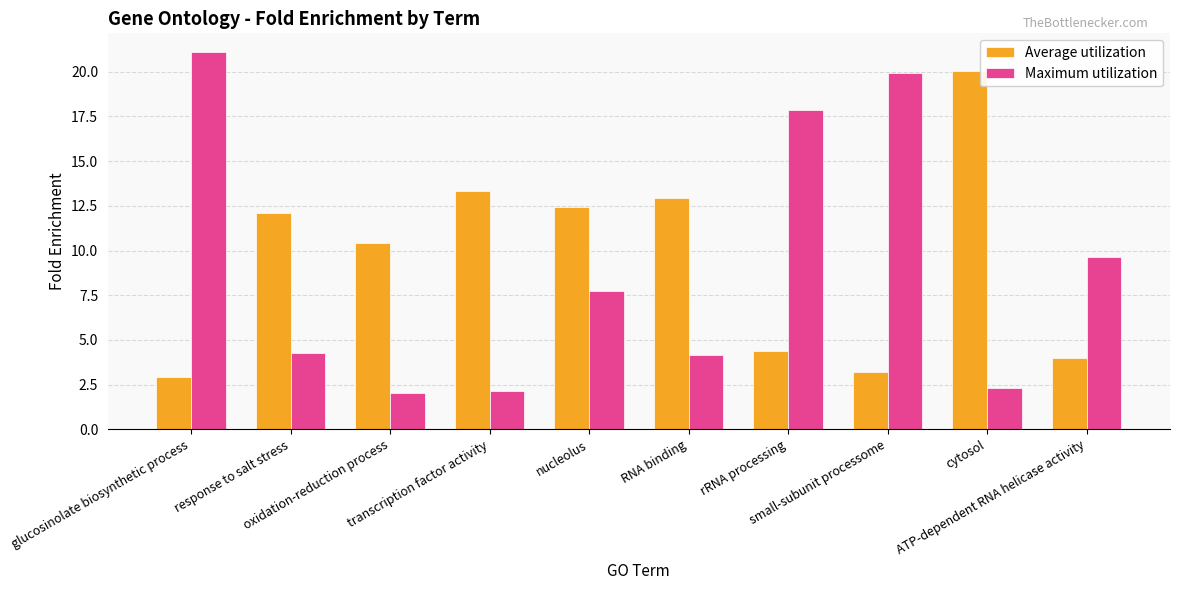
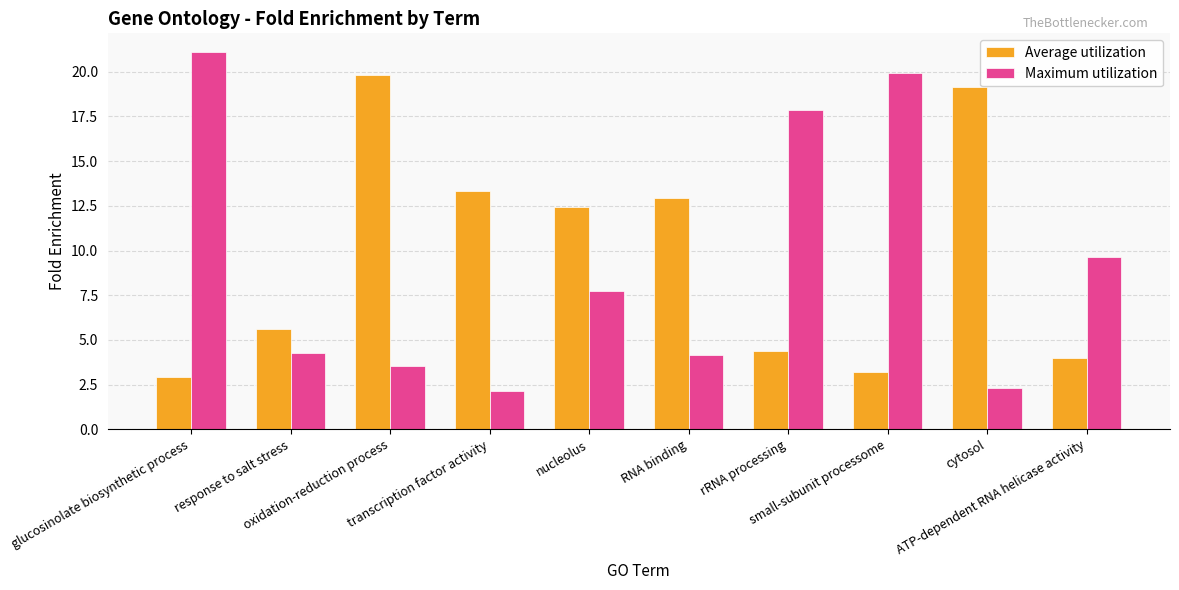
Average utilization, response to salt stress: 12.1 -> 5.6
Average utilization, oxidation-reduction process: 10.4 -> 19.8
Maximum utilization, oxidation-reduction process: 2.0 -> 3.6
Average utilization, cytosol: 20.0 -> 19.1
